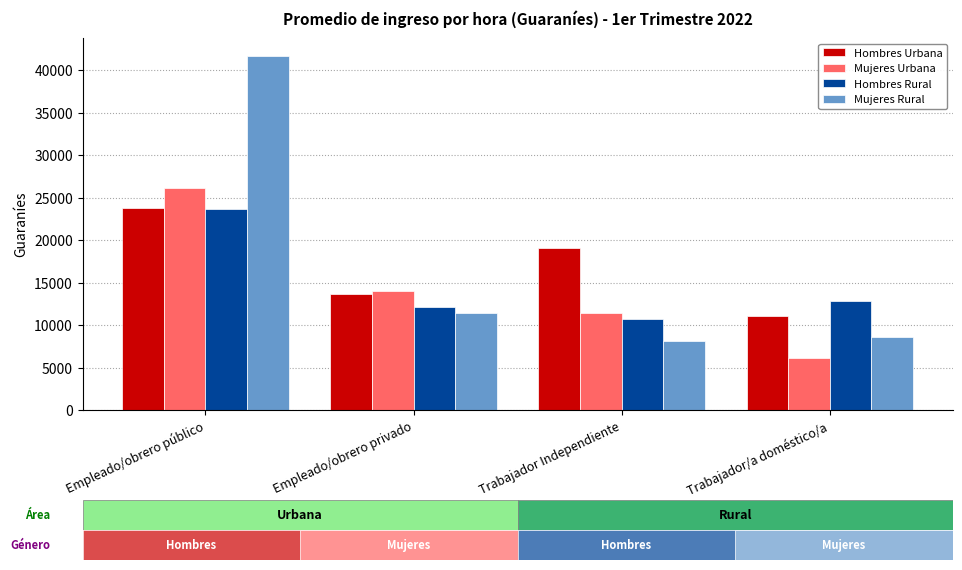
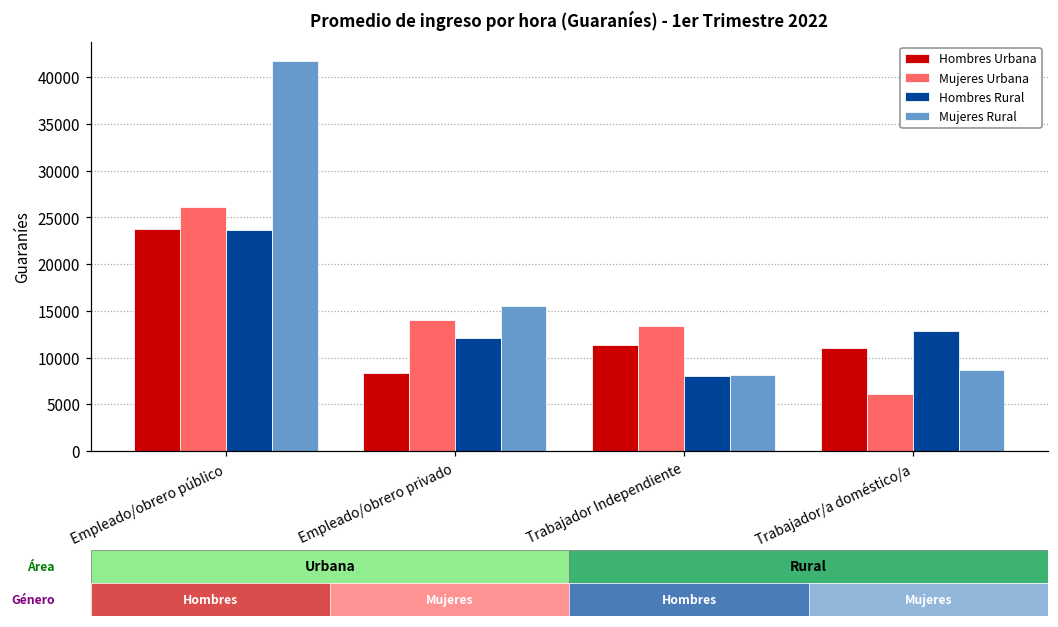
Hombres Urbana, Empleado/obrero privado: 14000 -> 8000
Mujeres Rural, Empleado/obrero privado: 11000 -> 16000
Hombres Urbana, Trabajador Independiente: 19000 -> 11000
Mujeres Urbana, Trabajador Independiente: 11000 -> 13000
Hombres Rural, Trabajador Independiente: 11000 -> 8000
